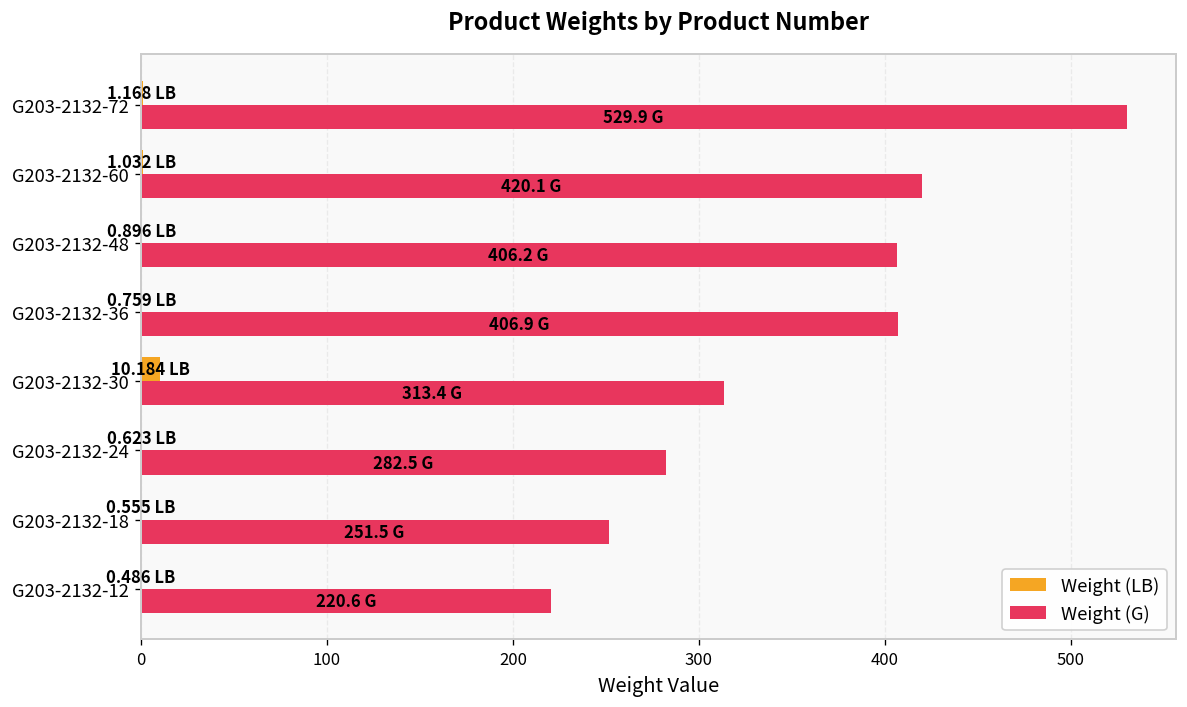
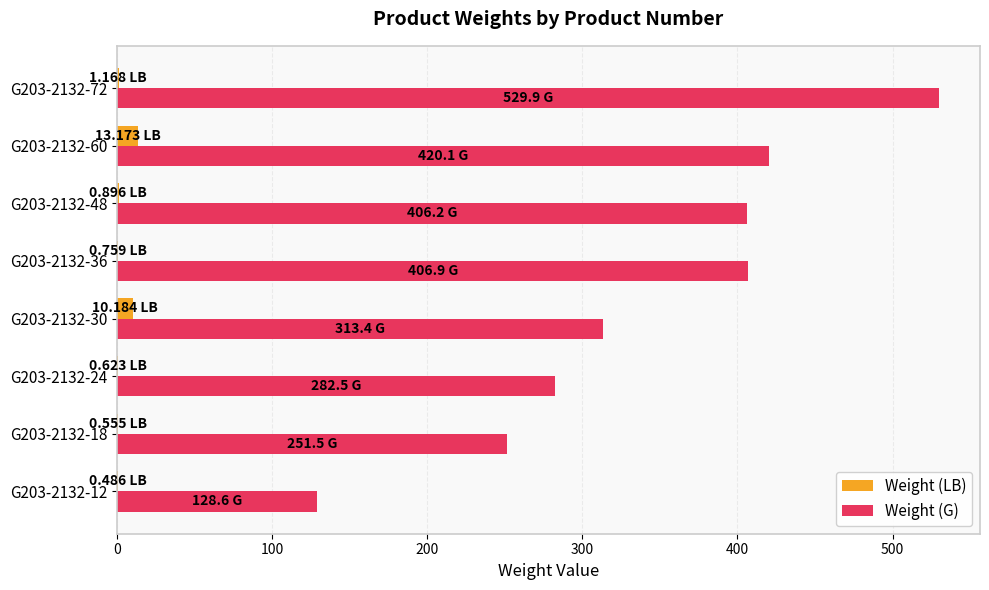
Weight (LB), G203-2132-60: 1.032 -> 13.173
Weight (G), G203-2132-12: 220.6 -> 128.6
